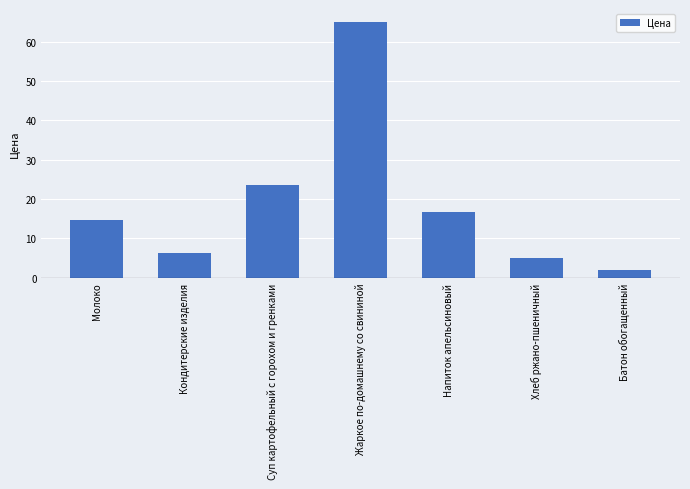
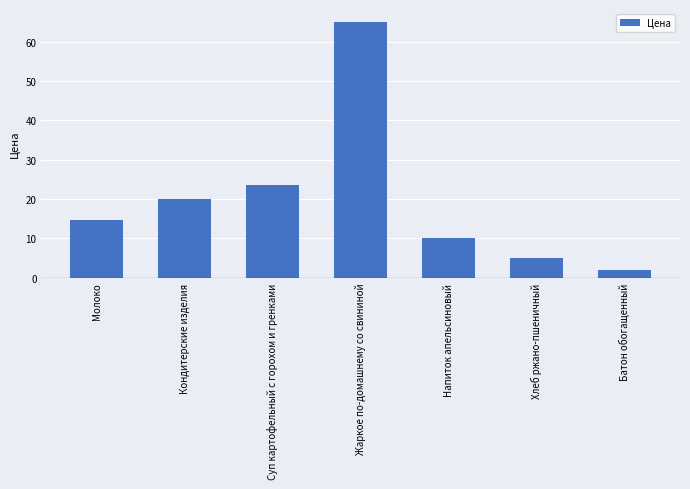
Кондитерские изделия: 6 -> 20
Напиток апельсиновый: 17 -> 10
